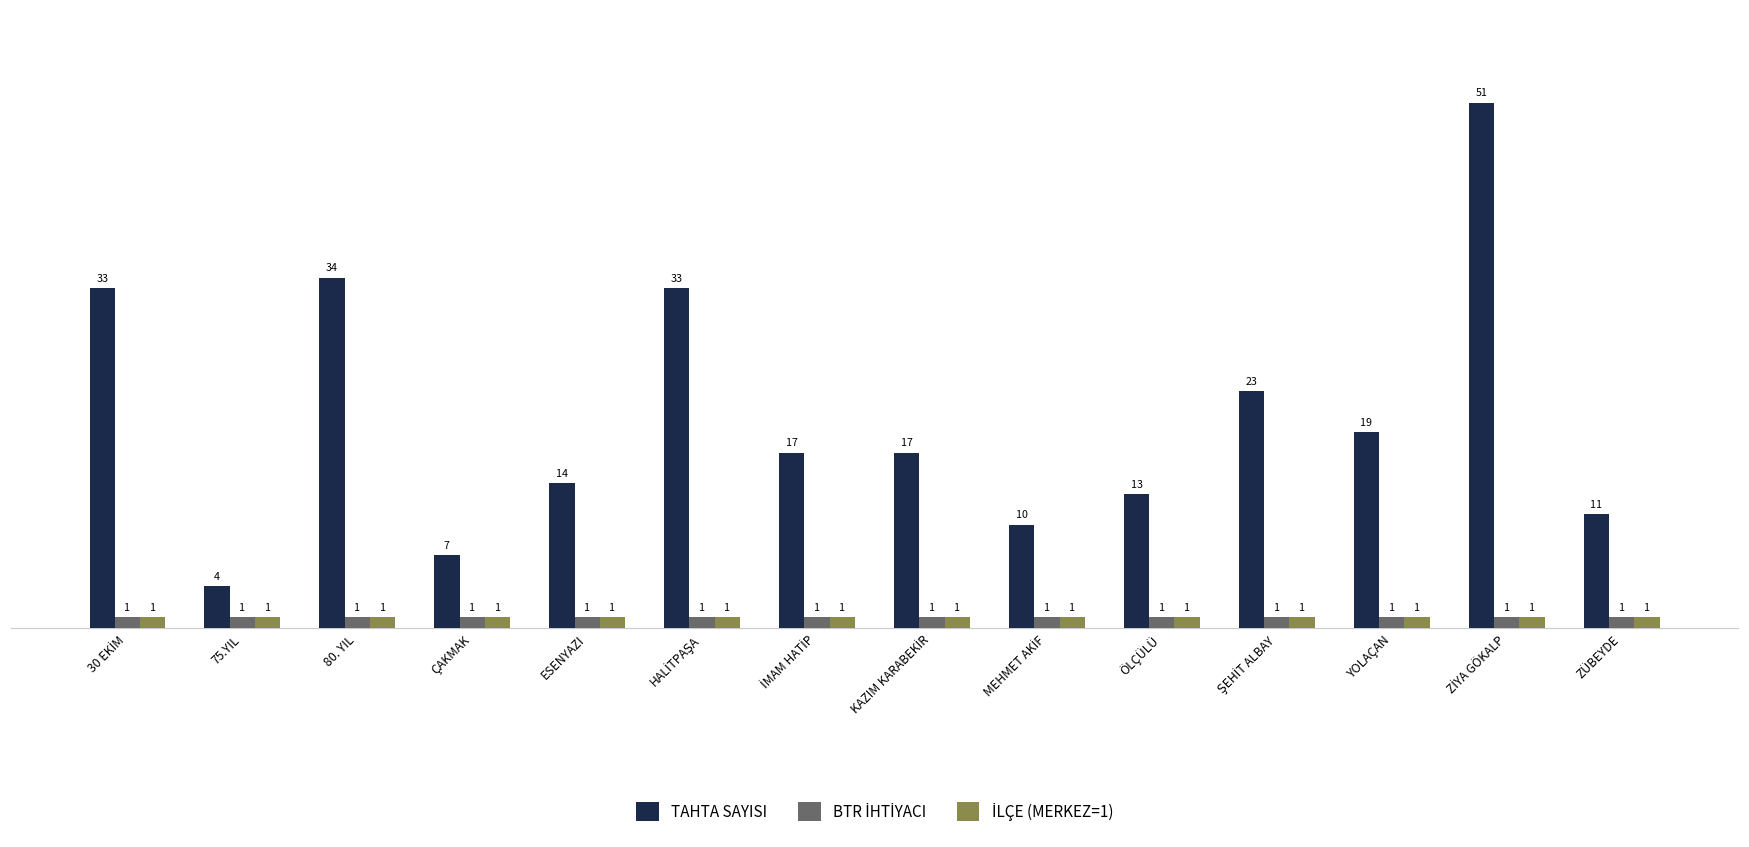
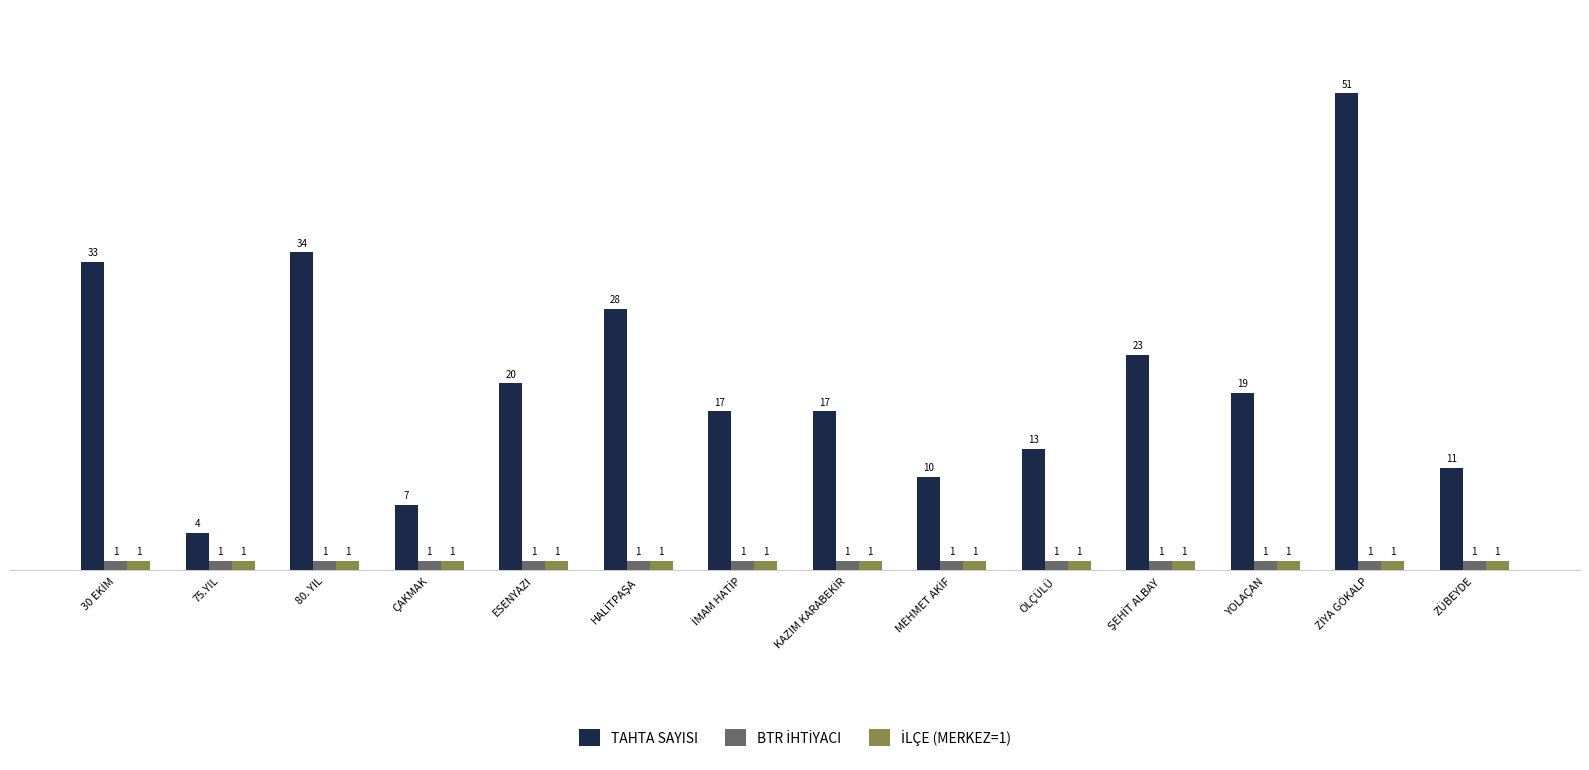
TAHTA SAYISI, ESENYAZI: 14 -> 20
TAHTA SAYISI, HALİTPAŞA: 33 -> 28
